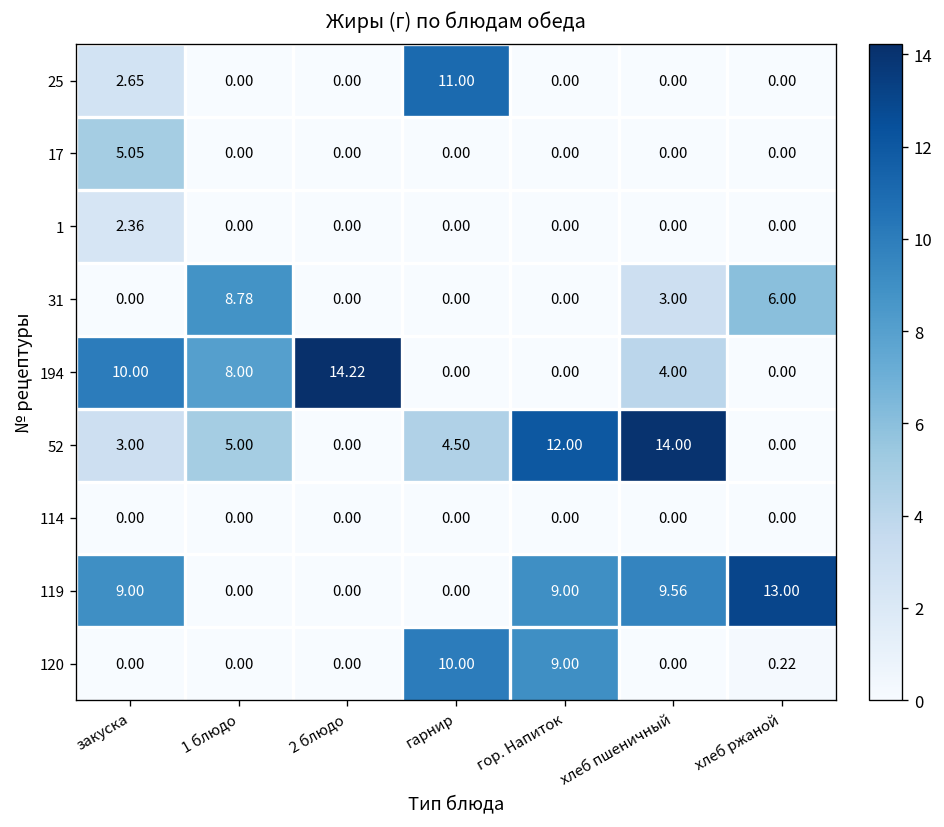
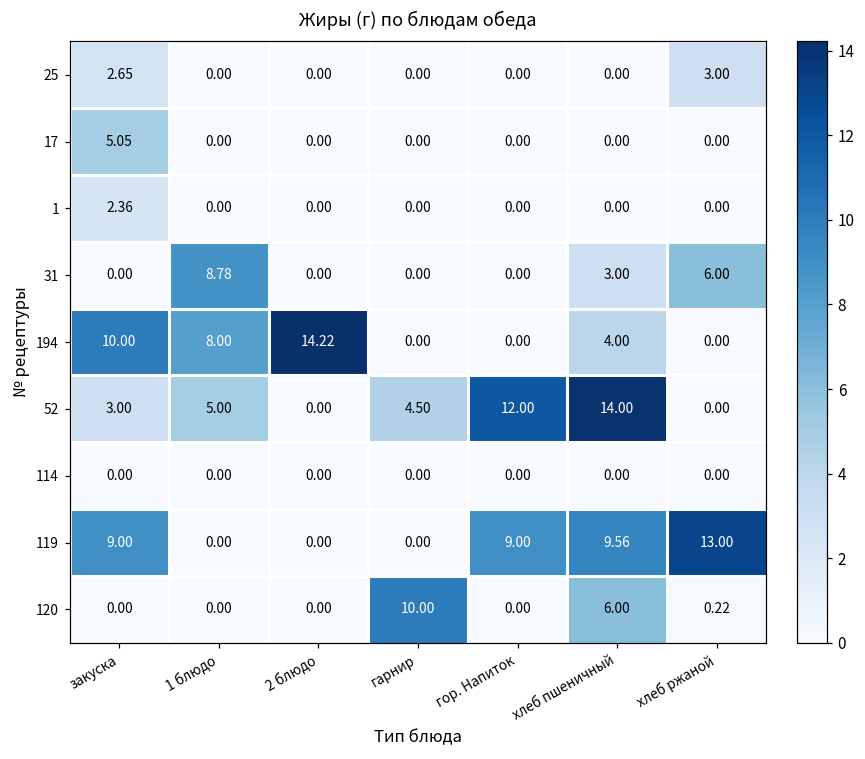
25, гарнир: 11.00 -> 0.00
25, хлеб ржаной: 0.00 -> 3.00
120, гор. Напиток: 9.00 -> 0.00
120, хлеб пшеничный: 0.00 -> 6.00
